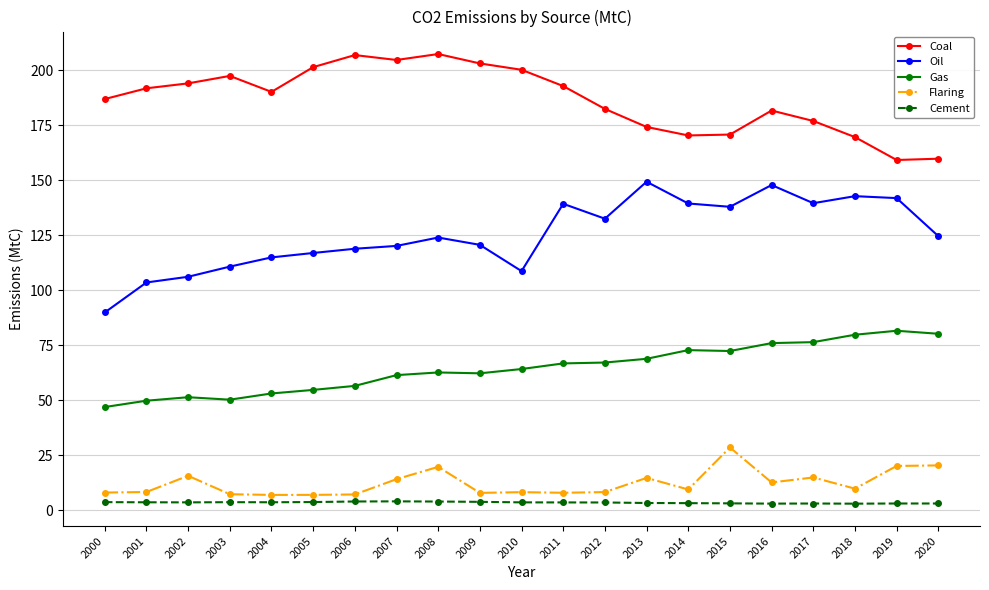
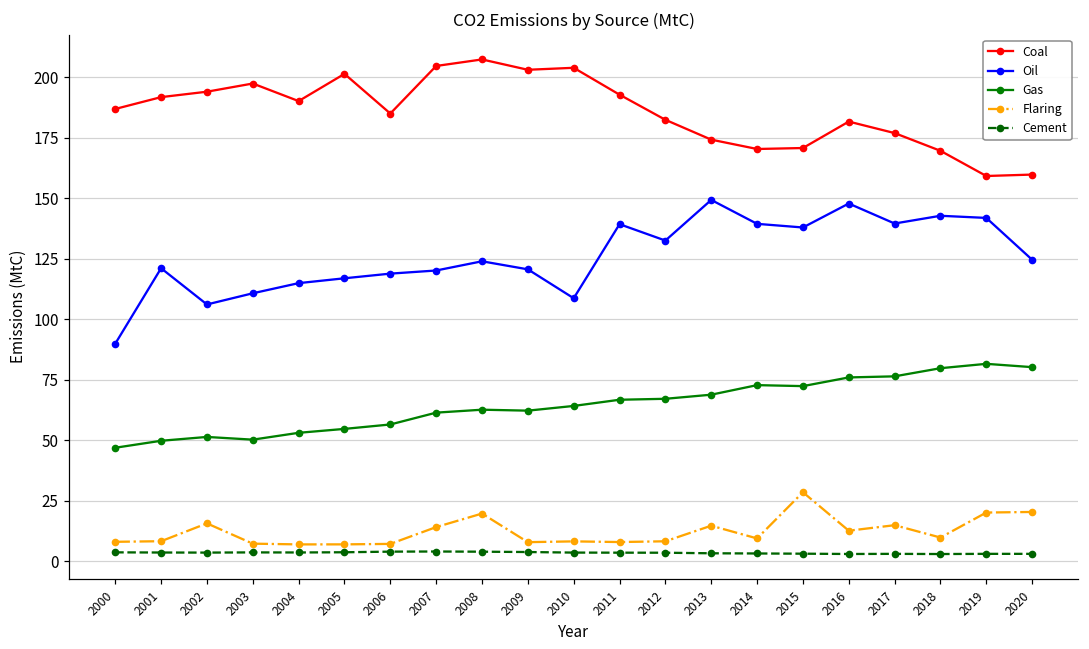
Oil, 2001: 104 -> 121
Coal, 2006: 207 -> 185
Coal, 2010: 200 -> 204
